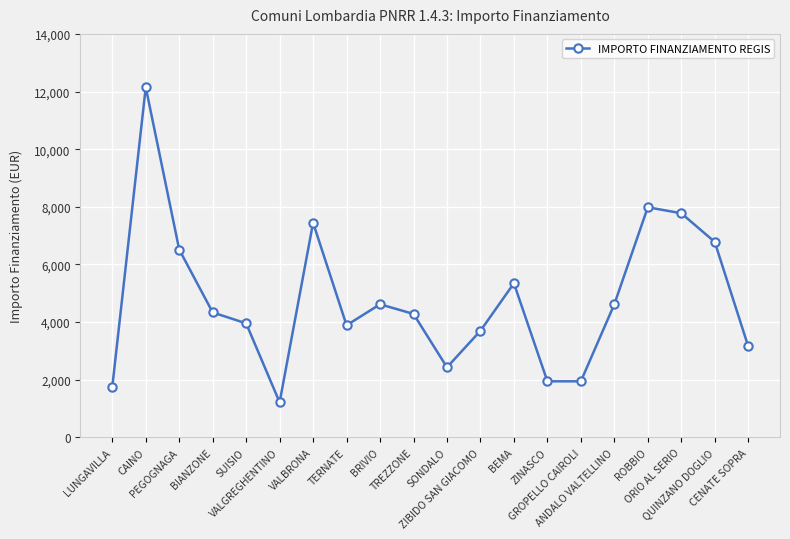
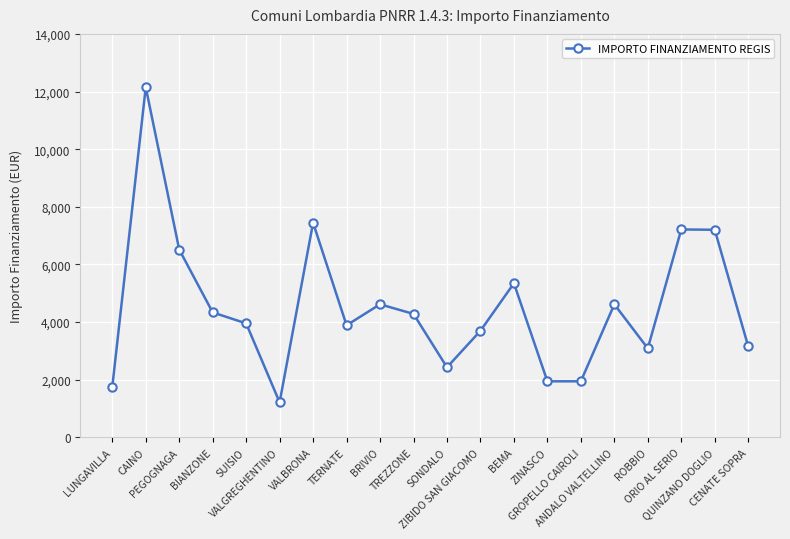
ROBBIO: 8,000 -> 3,100
ORIO AL SERIO: 7,800 -> 7,200
QUINZANO DOGLIO: 6,800 -> 7,200
